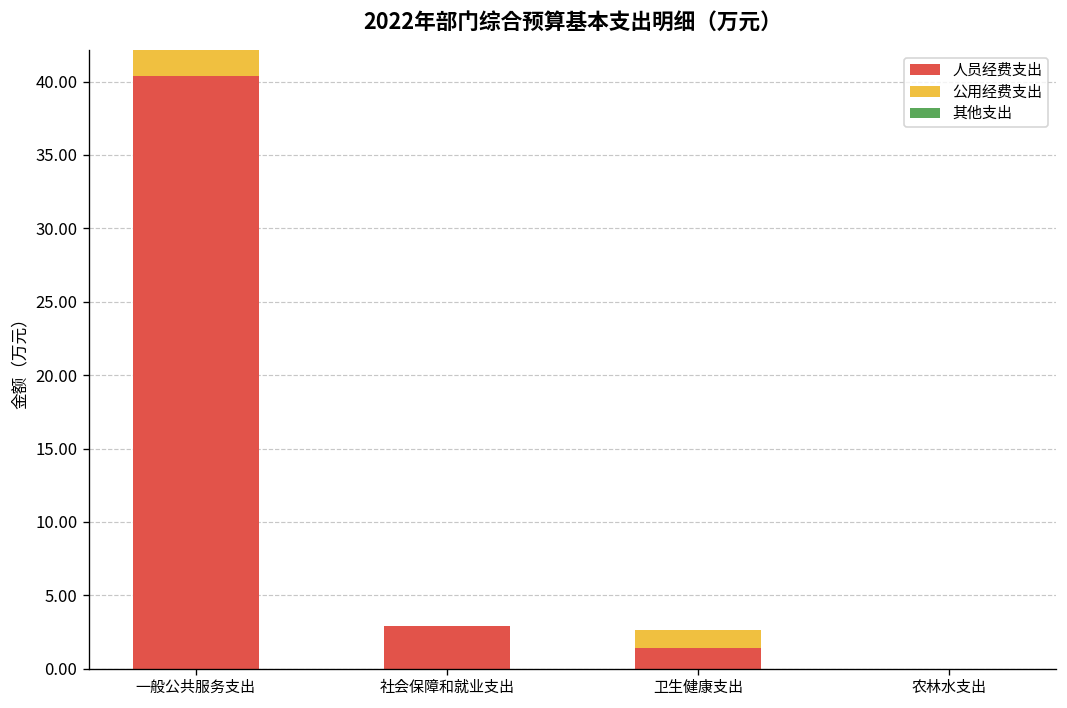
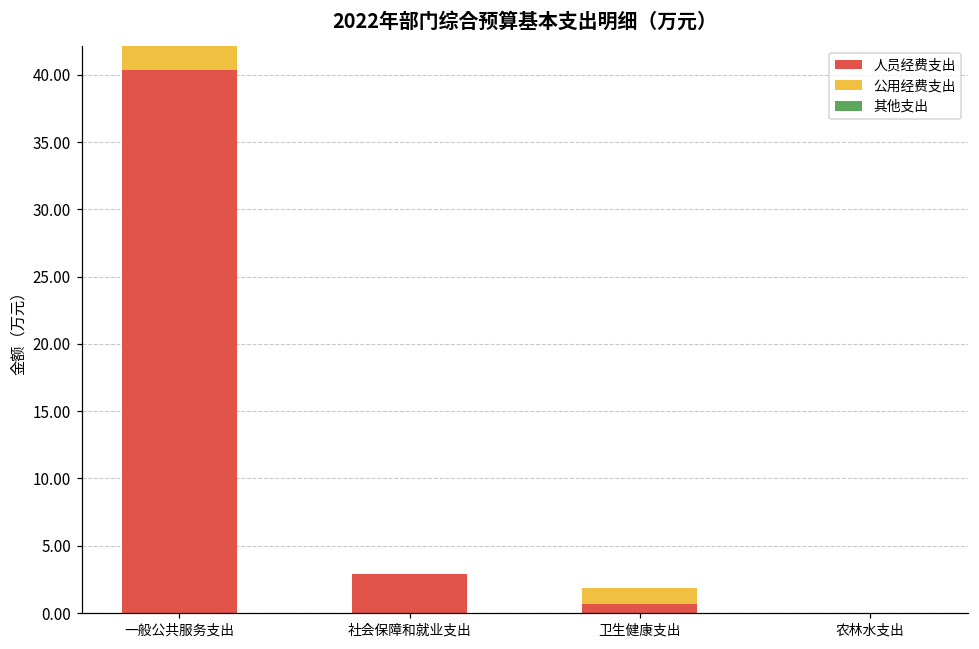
人员经费支出, 卫生健康支出: 1.4 -> 0.7
